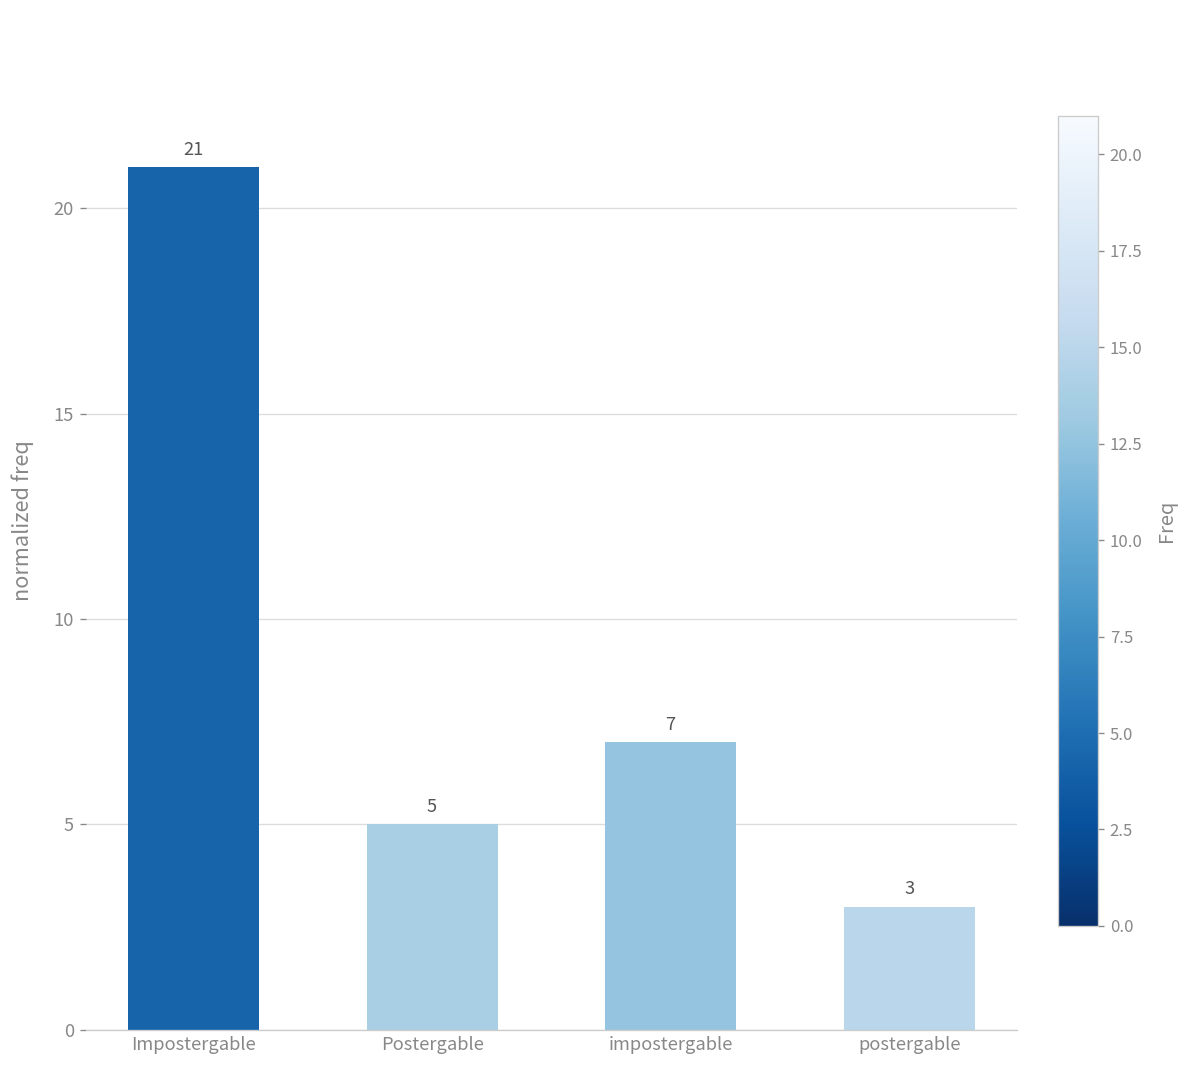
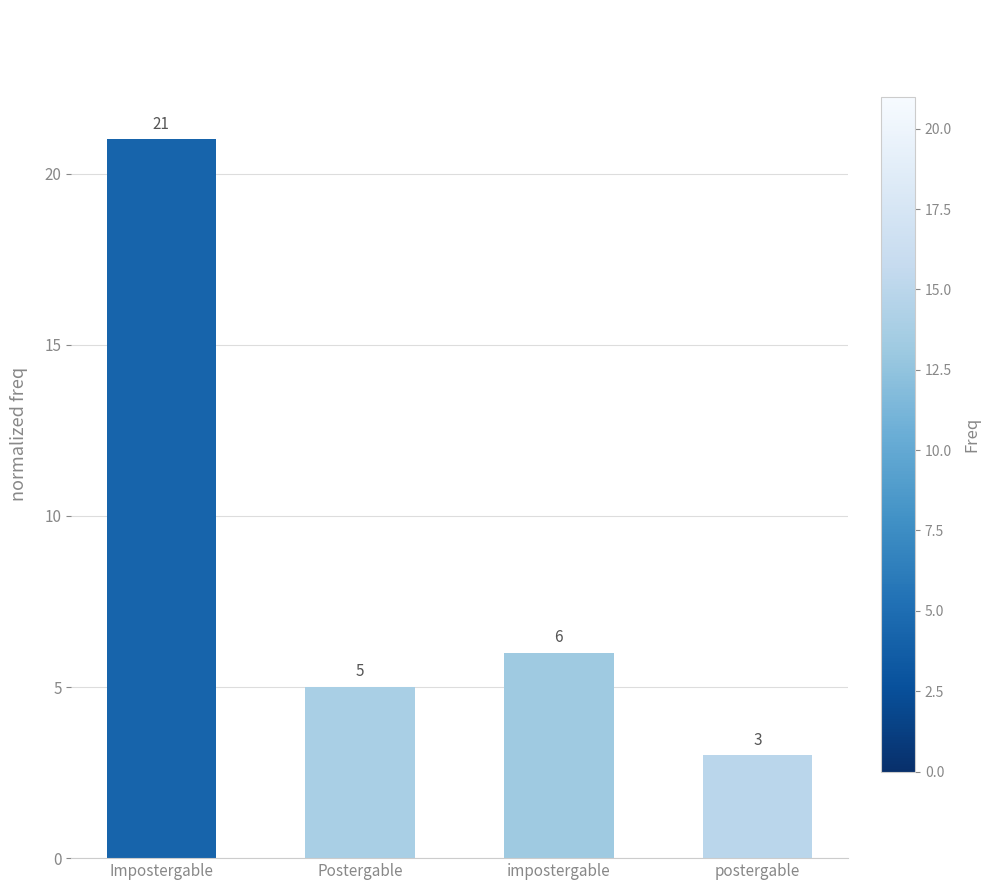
impostergable: 7 -> 6
